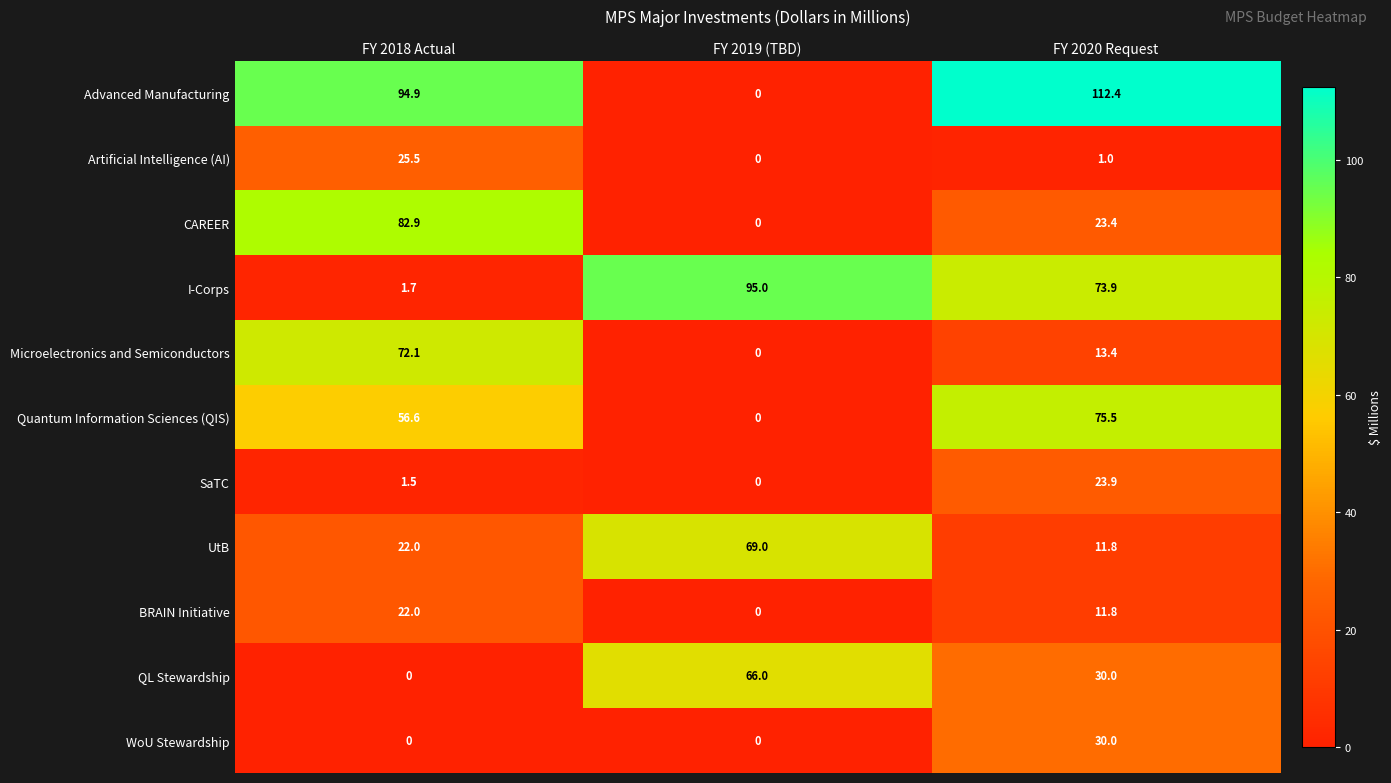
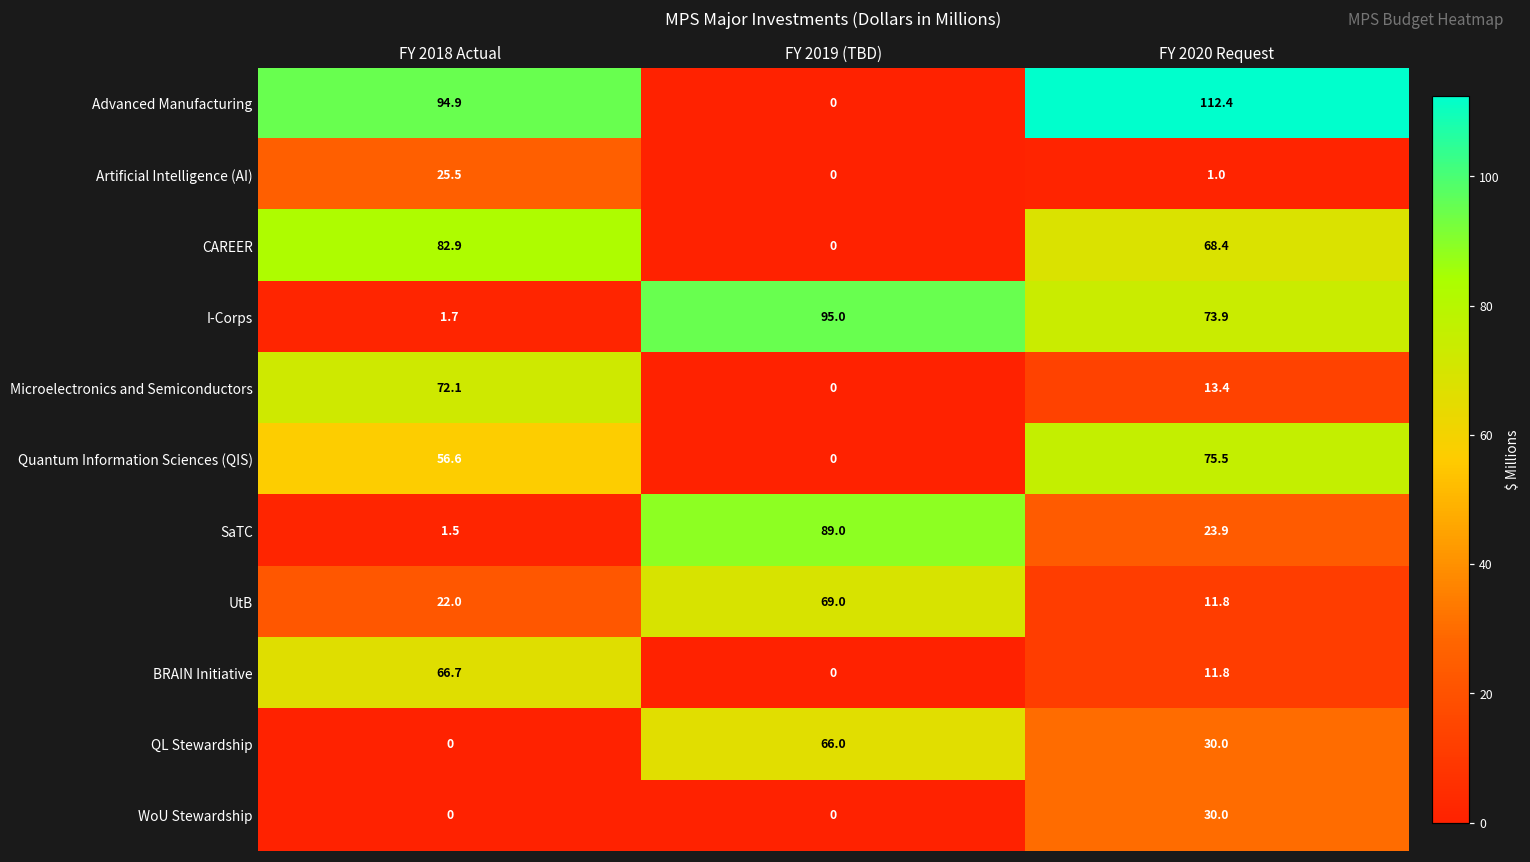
CAREER, FY 2020 Request: 23.4 -> 68.4
SaTC, FY 2019 (TBD): 0 -> 89.0
BRAIN Initiative, FY 2018 Actual: 22.0 -> 66.7
